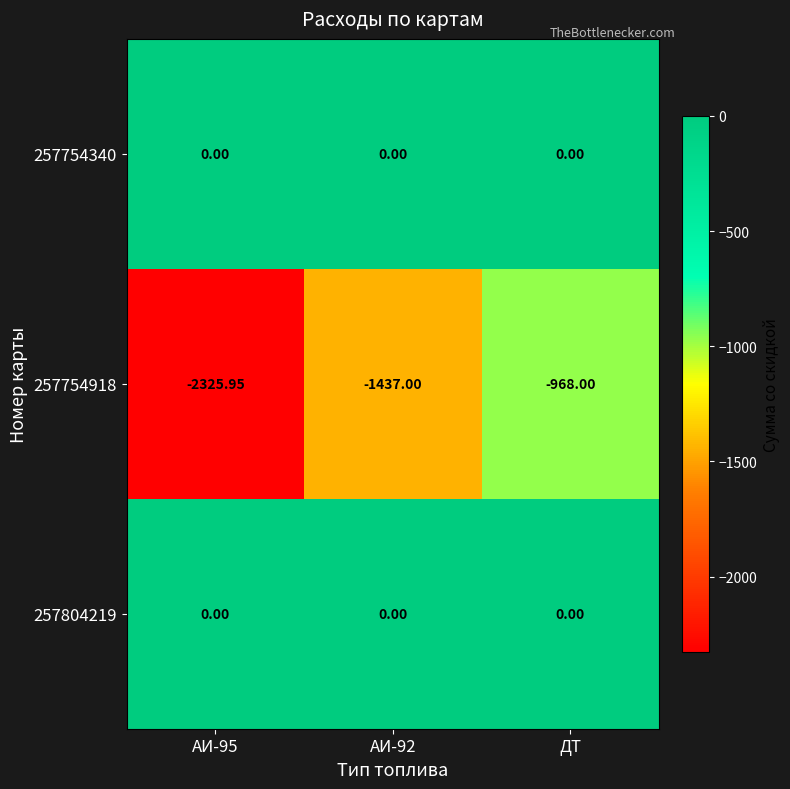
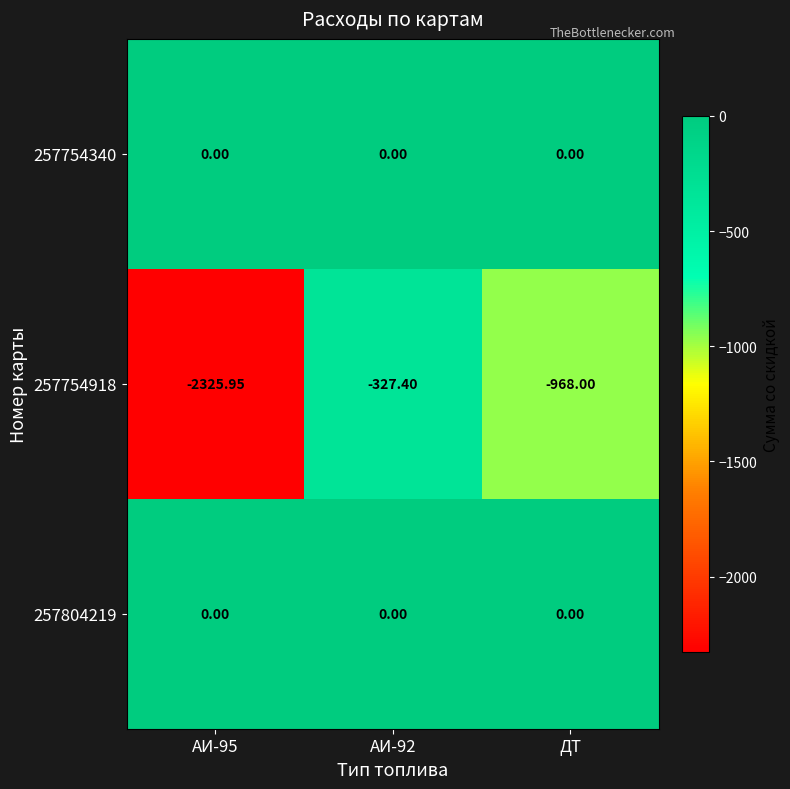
257754918, АИ-92: -1437.00 -> -327.40
